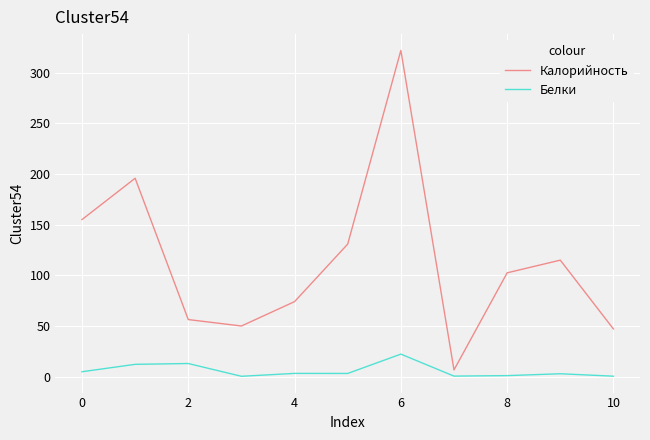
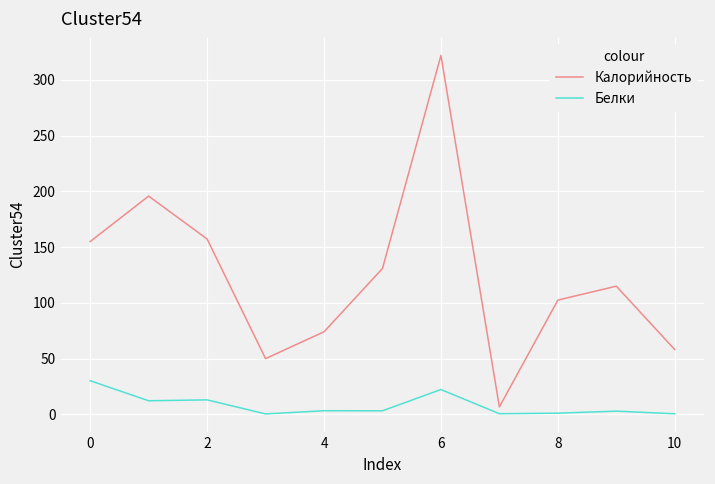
Белки, 0: 5 -> 30
Калорийность, 2: 56 -> 157
Калорийность, 10: 47 -> 58
